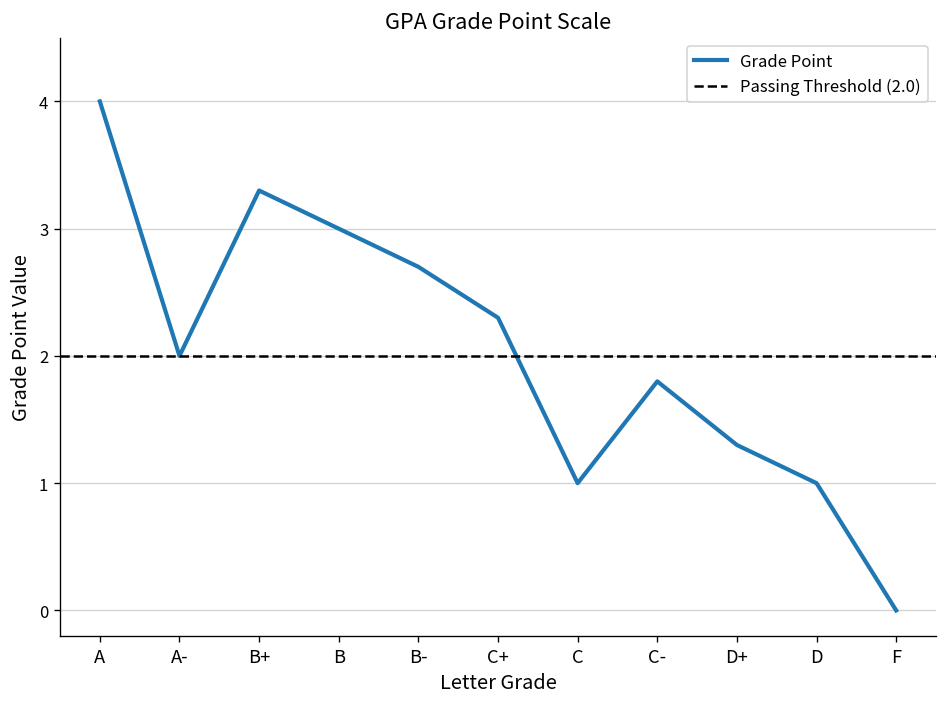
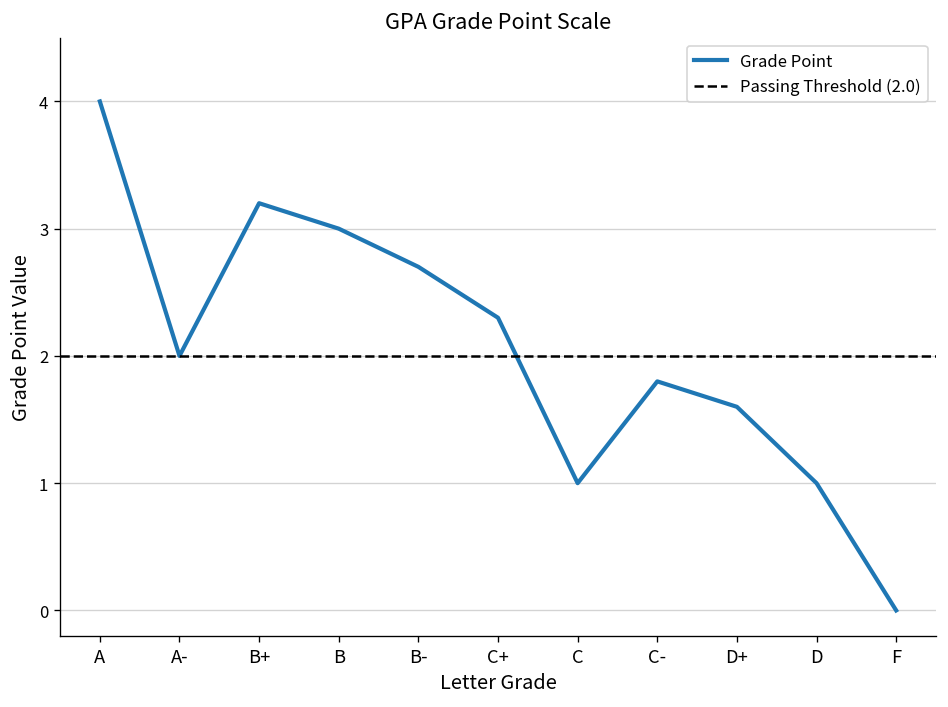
B+: 3.3 -> 3.2
D+: 1.3 -> 1.6
